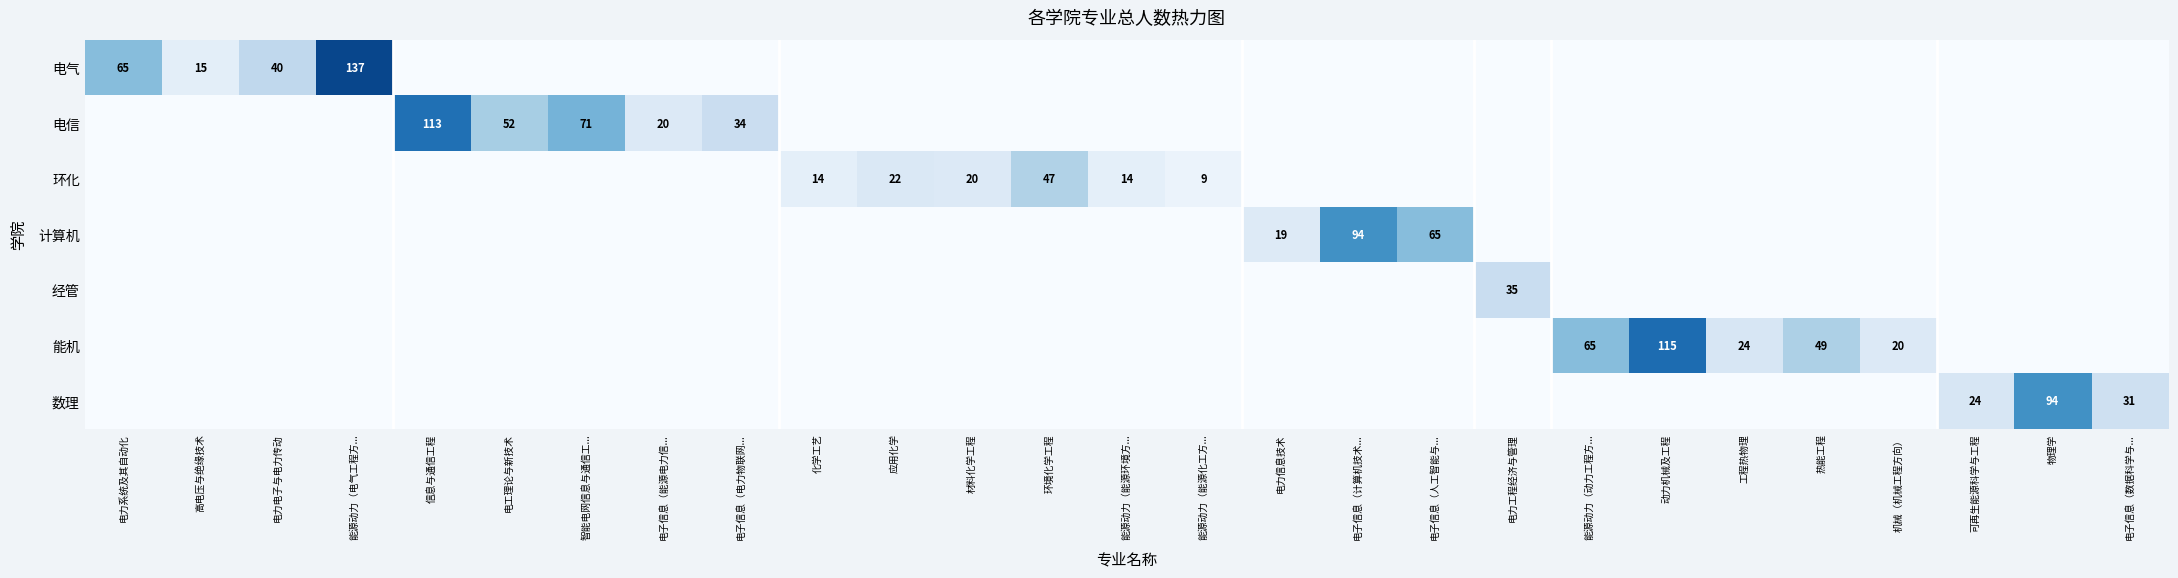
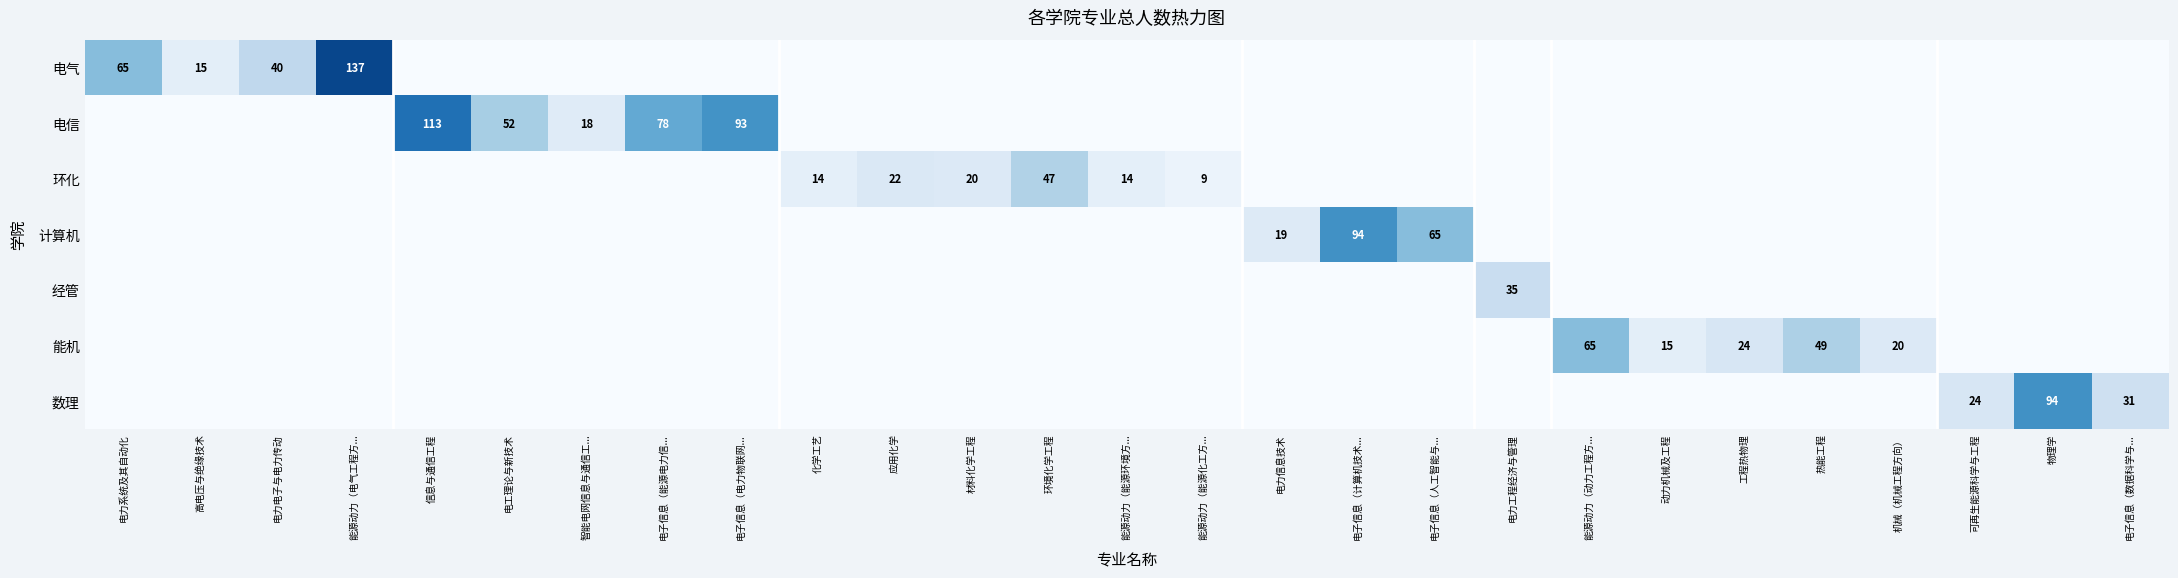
电信, 智能电网信息与通信工...: 71 -> 18
电信, 电子信息（能源电力信...: 20 -> 78
电信, 电子信息（电力物联网...: 34 -> 93
能机, 动力机械及工程: 115 -> 15
